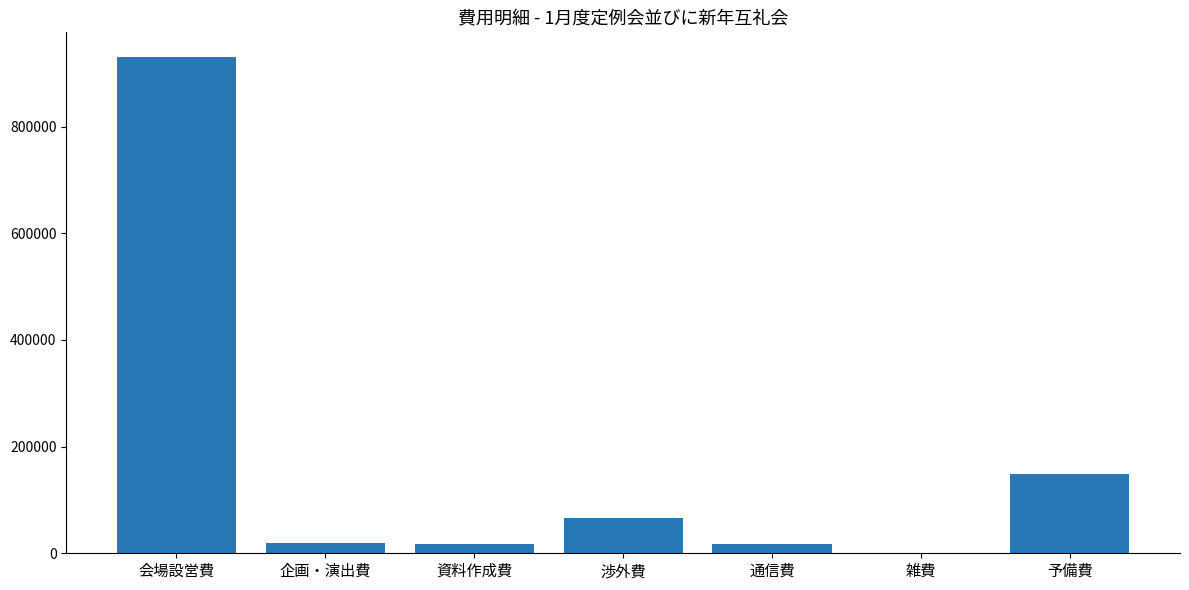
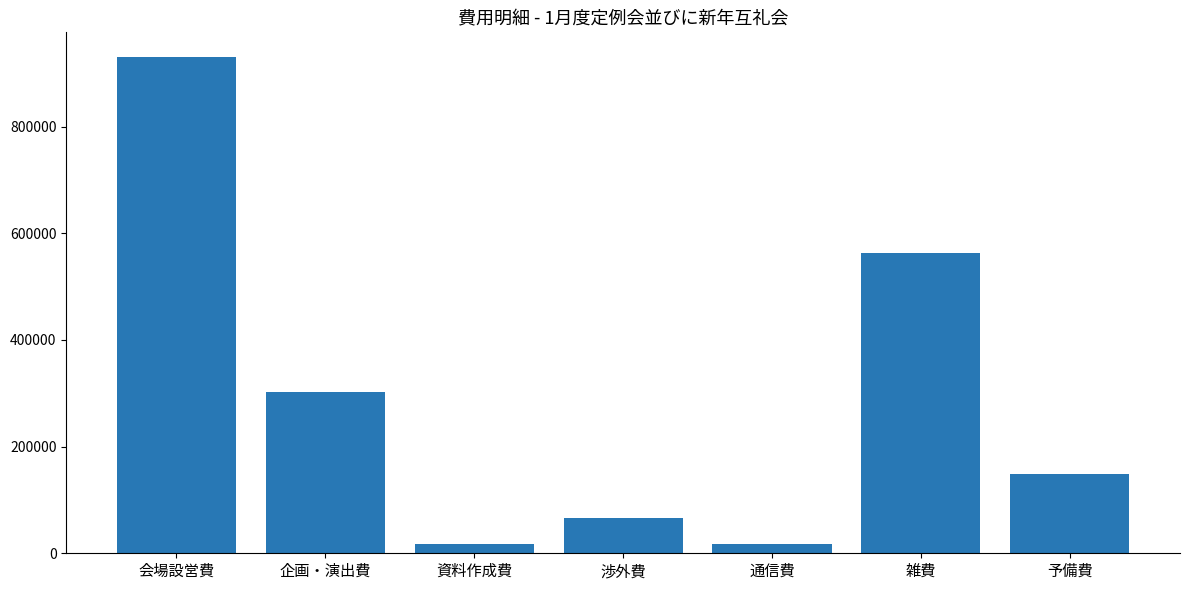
企画・演出費: 20000 -> 300000
雑費: 0 -> 560000
